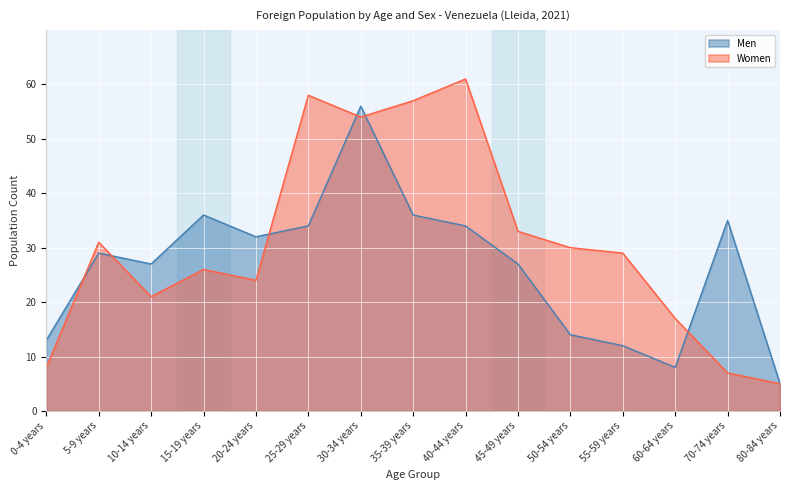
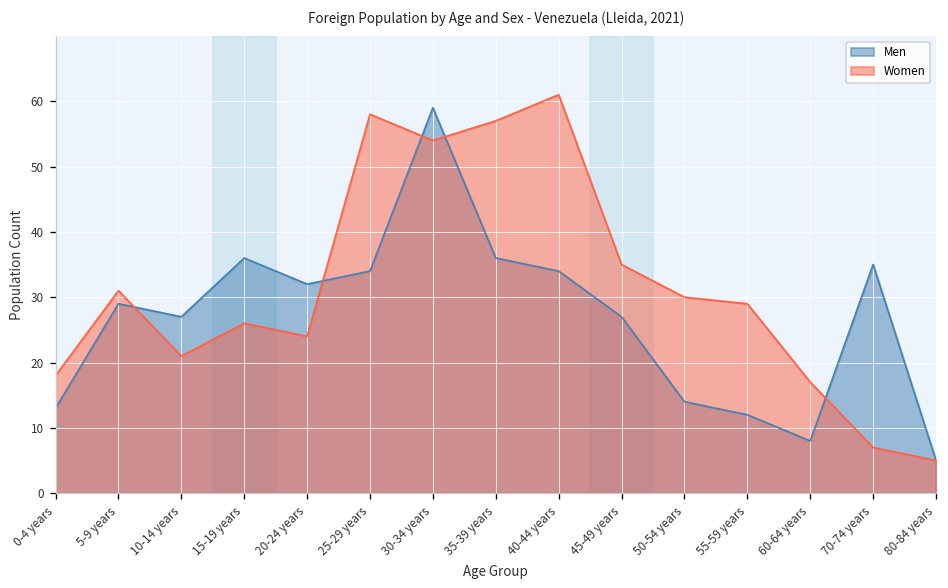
Women, 0-4 years: 8 -> 18
Men, 30-34 years: 56 -> 59
Women, 45-49 years: 33 -> 35
